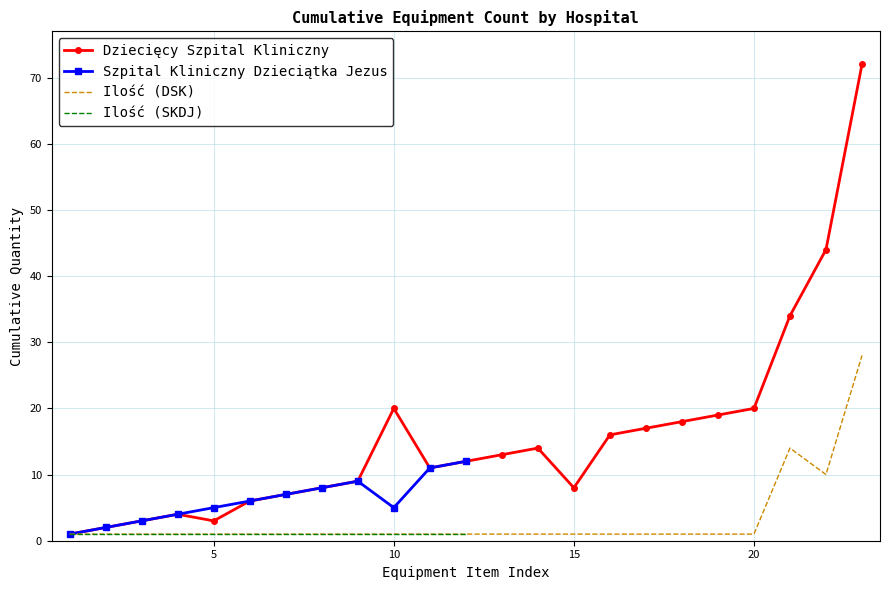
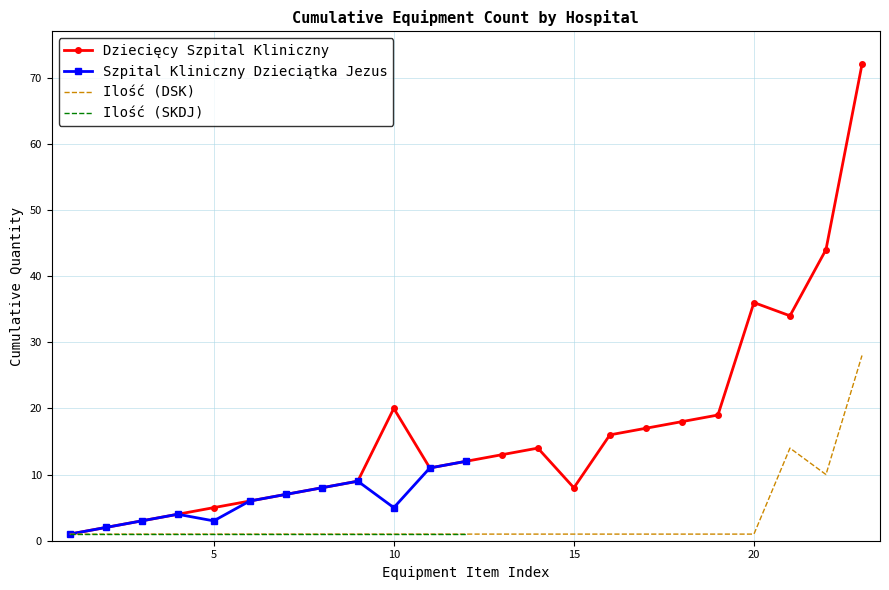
Dziecięcy Szpital Kliniczny, 5: 3 -> 5
Szpital Kliniczny Dzieciątka Jezus, 5: 5 -> 3
Dziecięcy Szpital Kliniczny, 20: 20 -> 36
